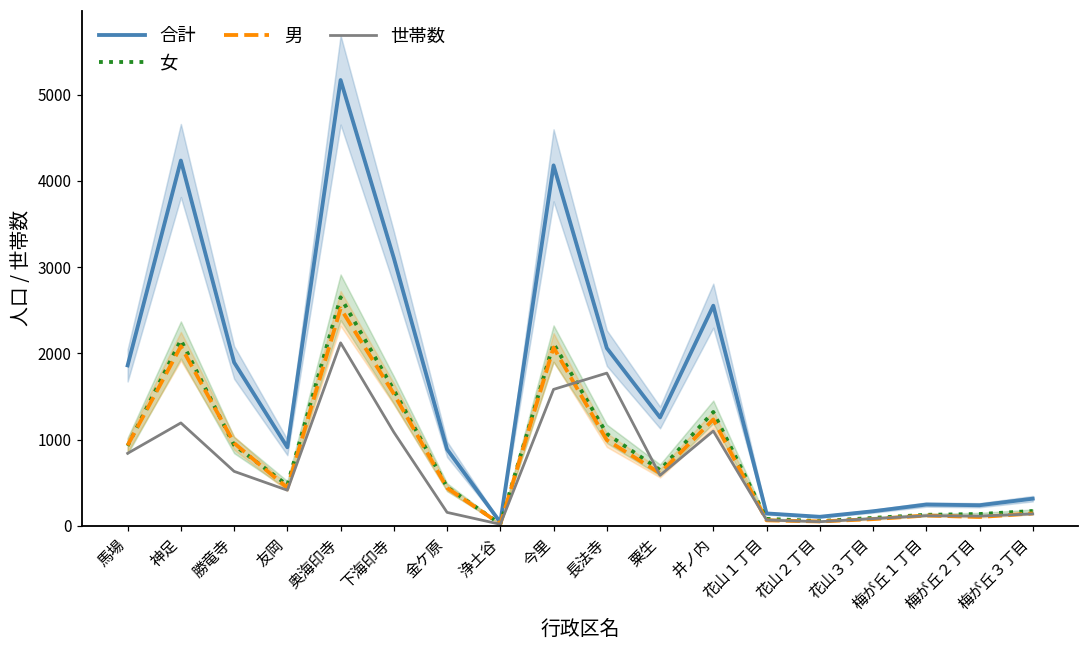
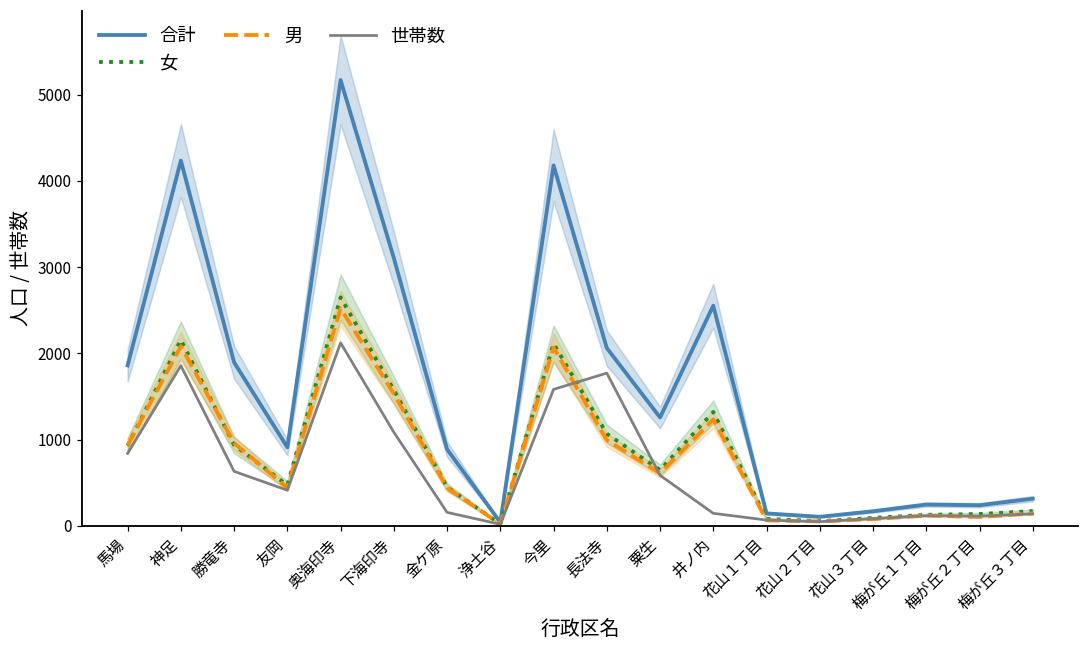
世帯数, 神足: 1200 -> 1900
世帯数, 井ノ内: 1100 -> 100
